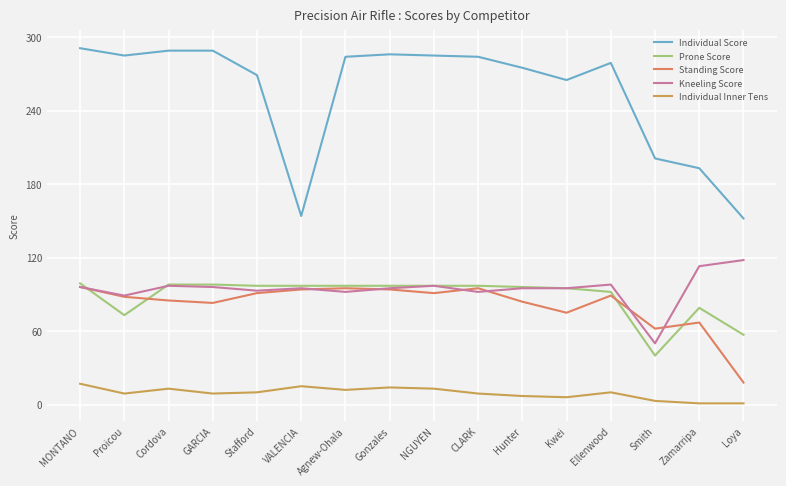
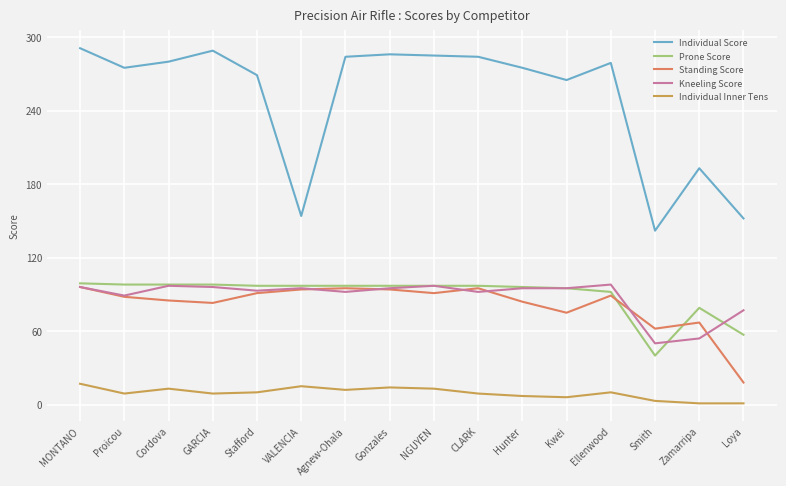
Individual Score, Proicou: 285 -> 275
Prone Score, Proicou: 73 -> 98
Individual Score, Cordova: 289 -> 280
Individual Score, Smith: 201 -> 142
Kneeling Score, Zamarripa: 113 -> 54
Kneeling Score, Loya: 118 -> 77
